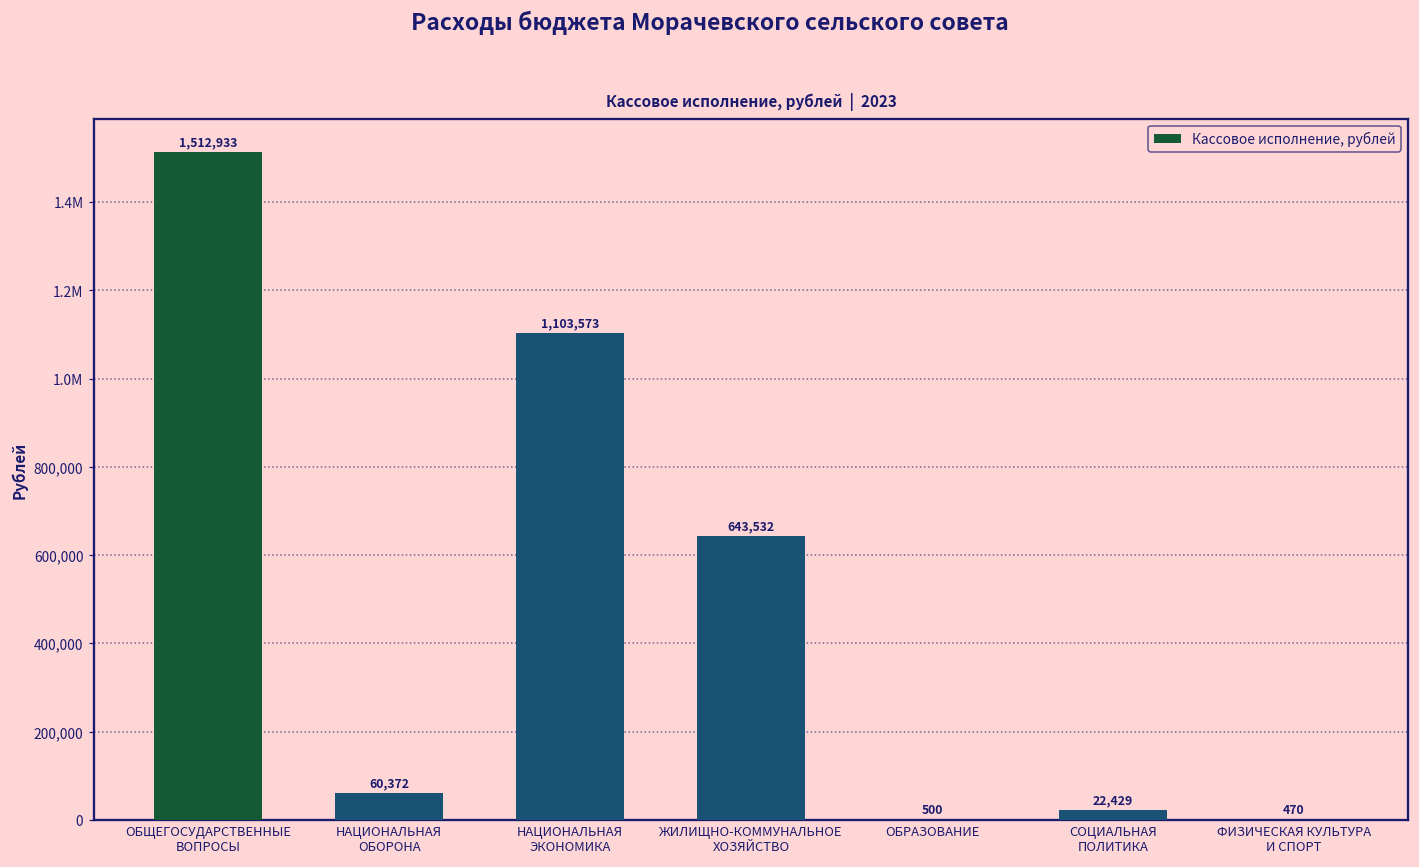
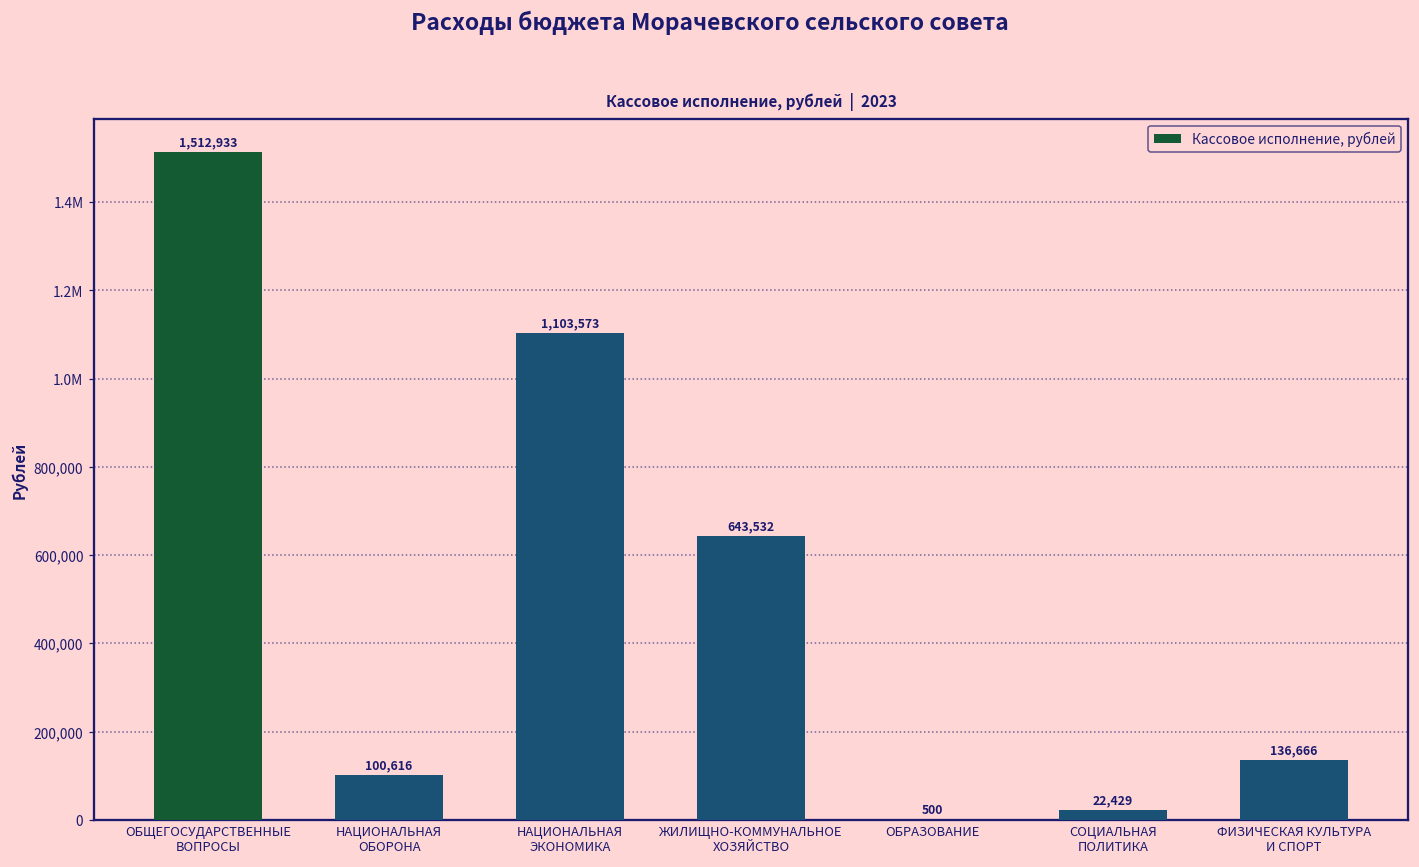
НАЦИОНАЛЬНАЯ ОБОРОНА: 60,372 -> 100,616
ФИЗИЧЕСКАЯ КУЛЬТУРА И СПОРТ: 470 -> 136,666
